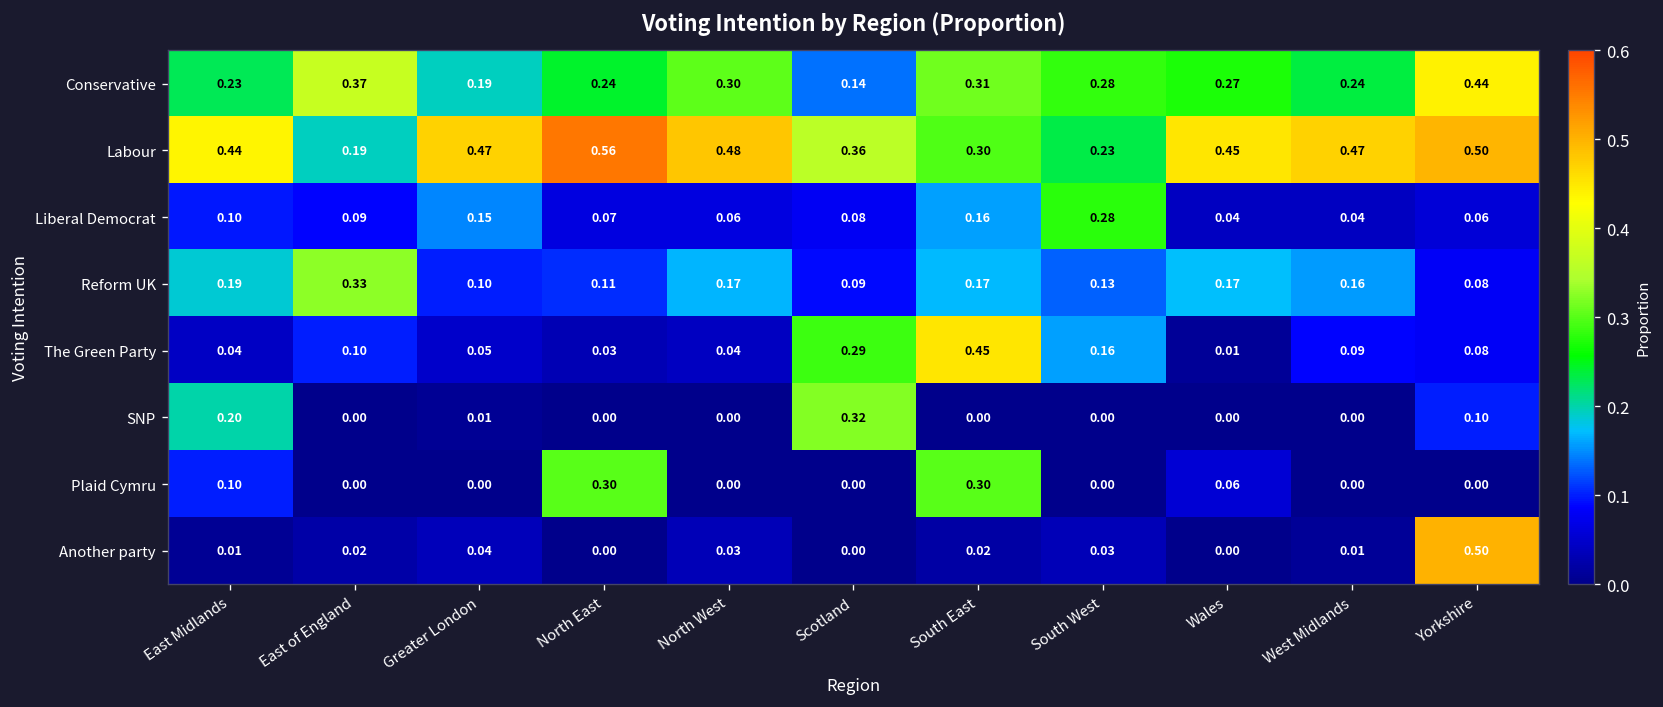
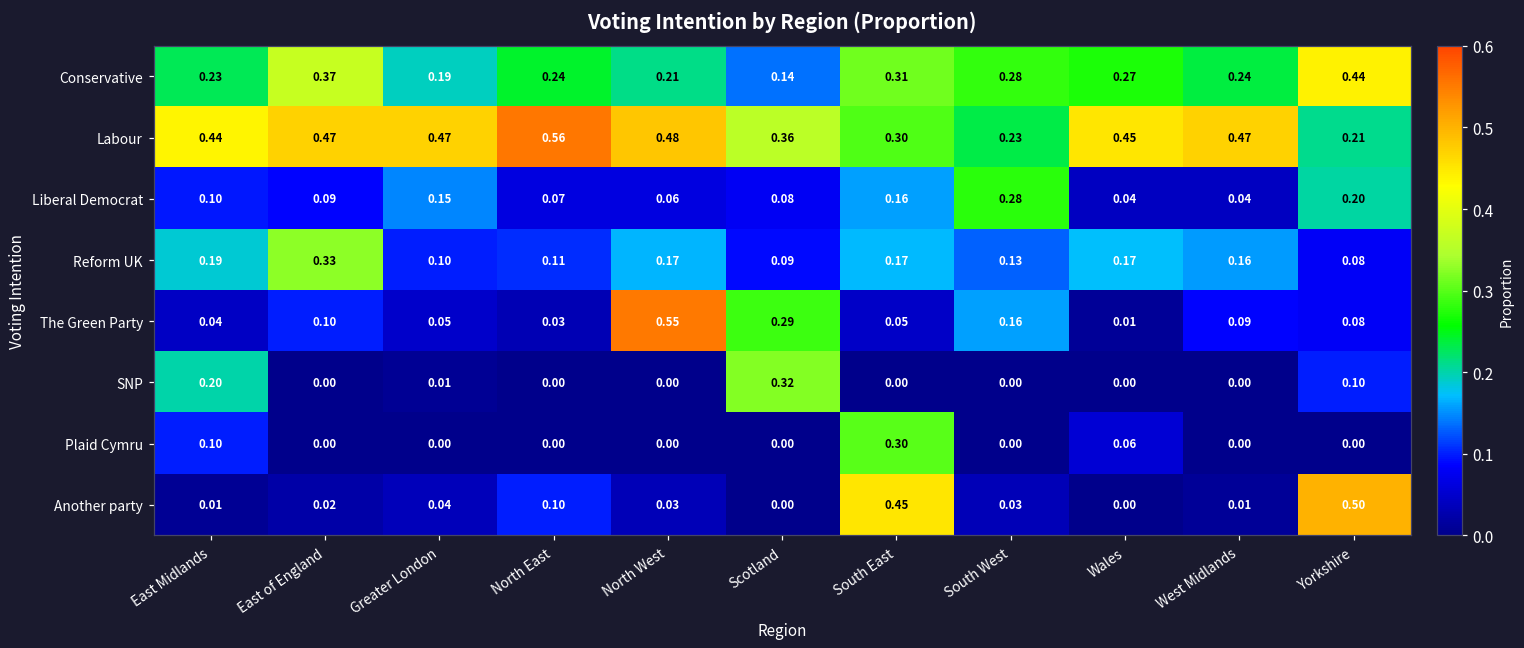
Conservative, North West: 0.30 -> 0.21
Labour, East of England: 0.19 -> 0.47
Labour, Yorkshire: 0.50 -> 0.21
Liberal Democrat, Yorkshire: 0.06 -> 0.20
The Green Party, North West: 0.04 -> 0.55
The Green Party, South East: 0.45 -> 0.05
Plaid Cymru, North East: 0.30 -> 0.00
Another party, North East: 0.00 -> 0.10
Another party, South East: 0.02 -> 0.45
